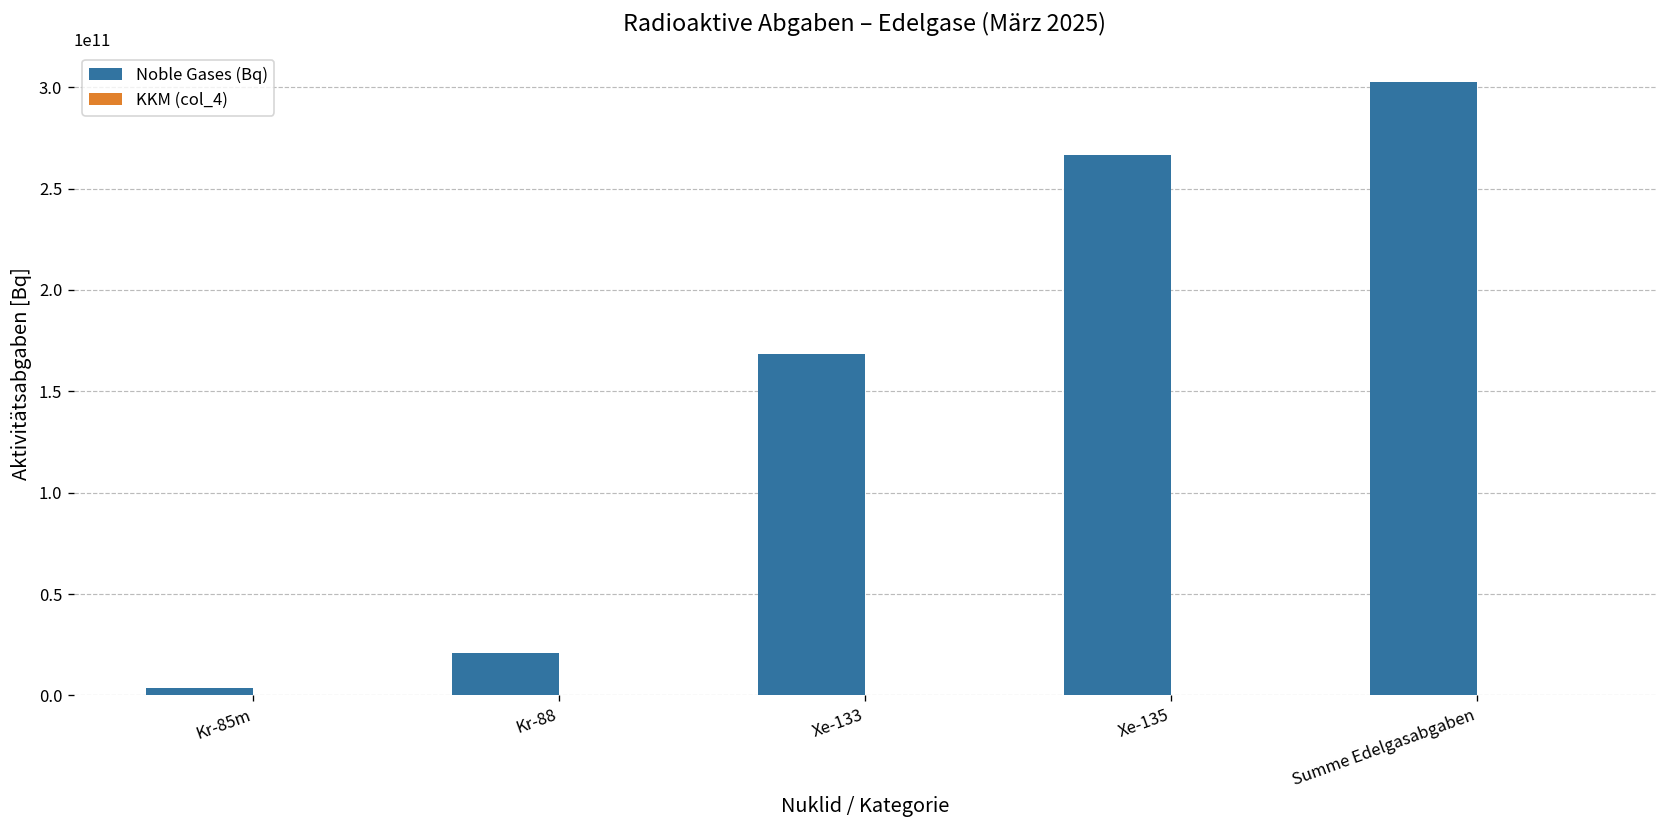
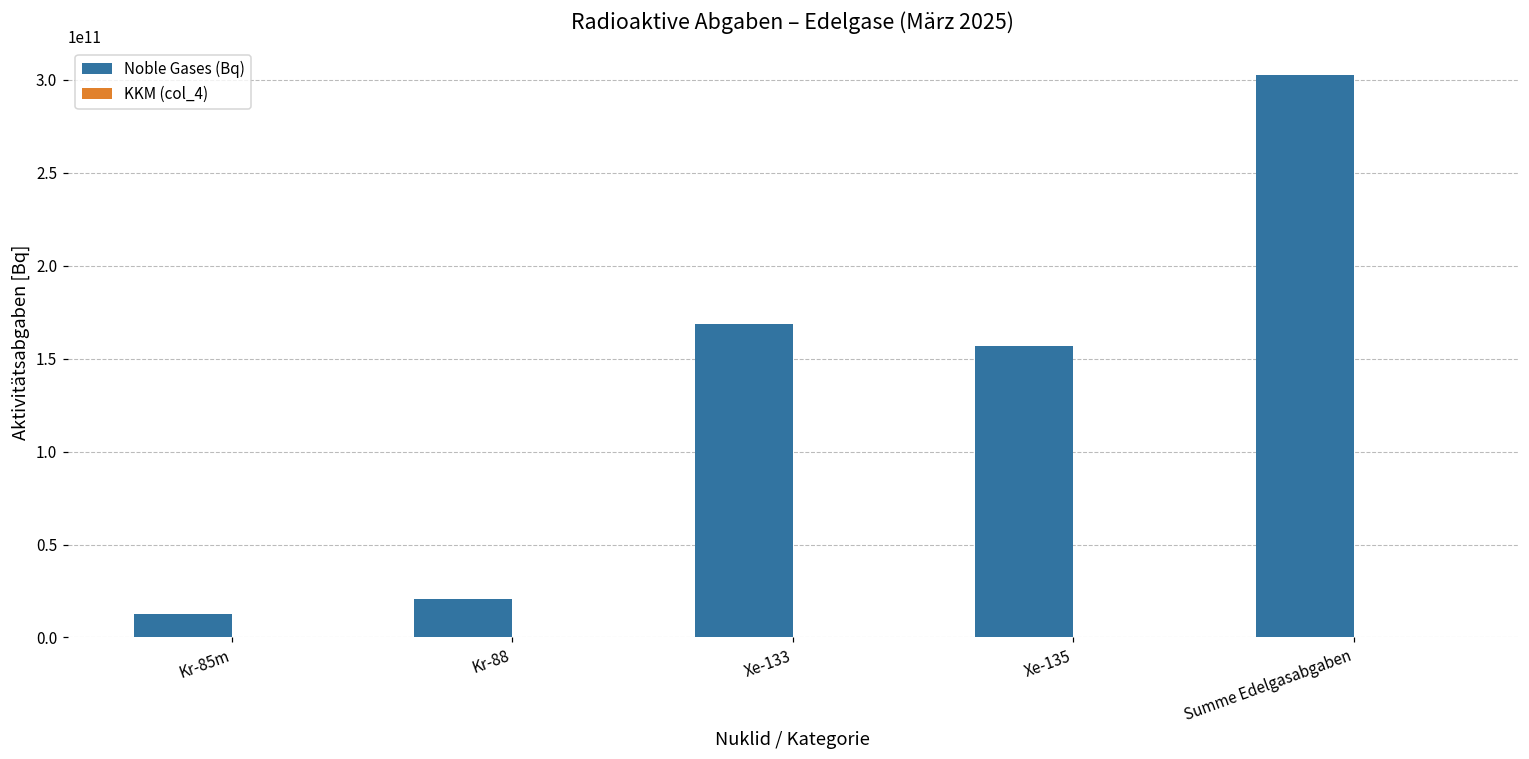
Noble Gases (Bq), Kr-85m: 4000000000 -> 12000000000
Noble Gases (Bq), Xe-135: 267000000000 -> 157000000000
